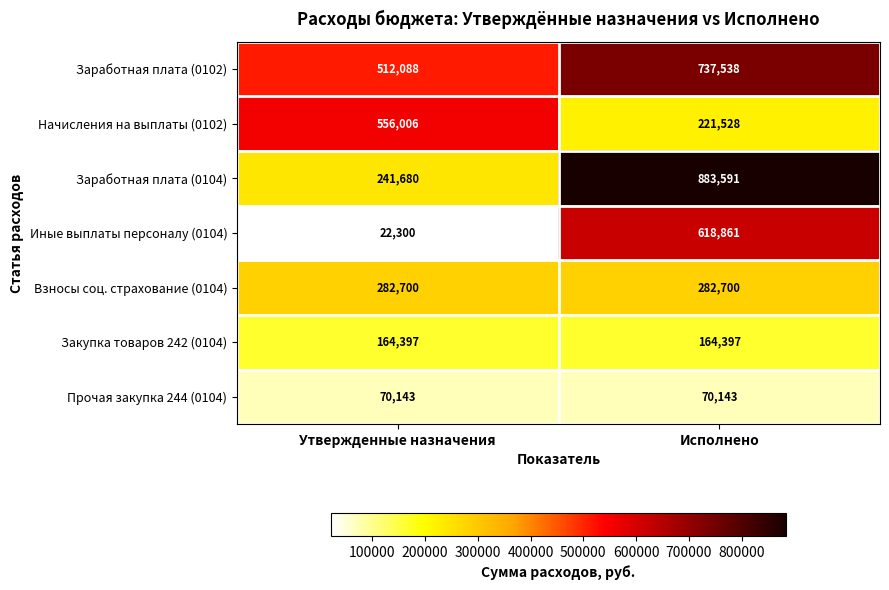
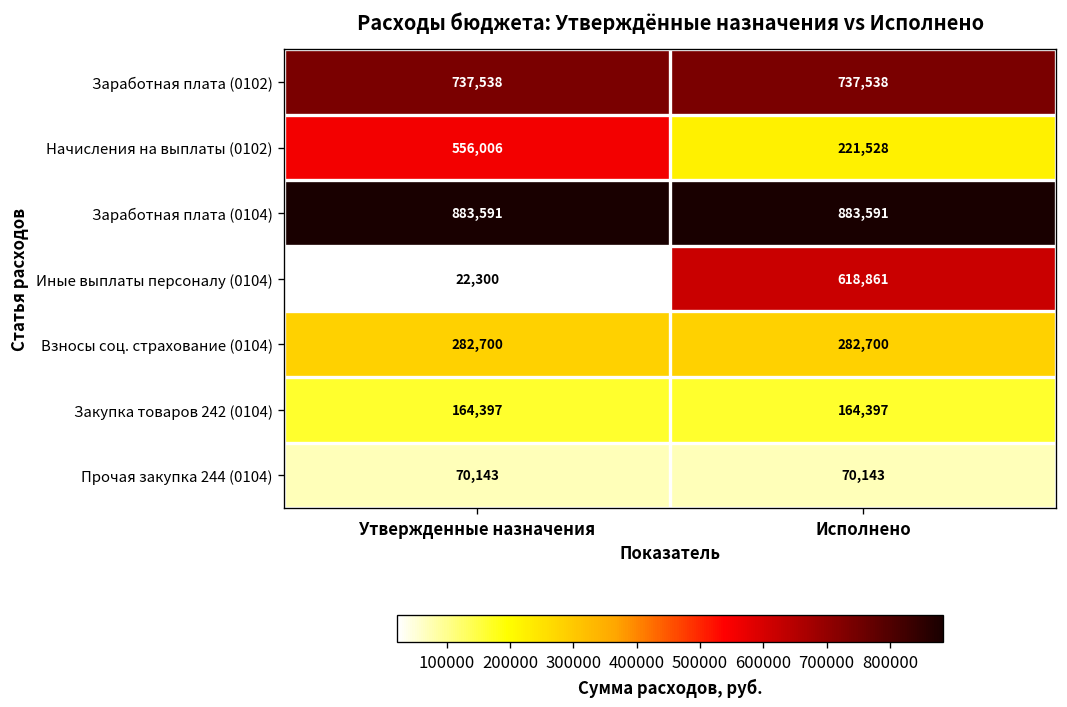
Заработная плата (0102), Утвержденные назначения: 512,088 -> 737,538
Заработная плата (0104), Утвержденные назначения: 241,680 -> 883,591
